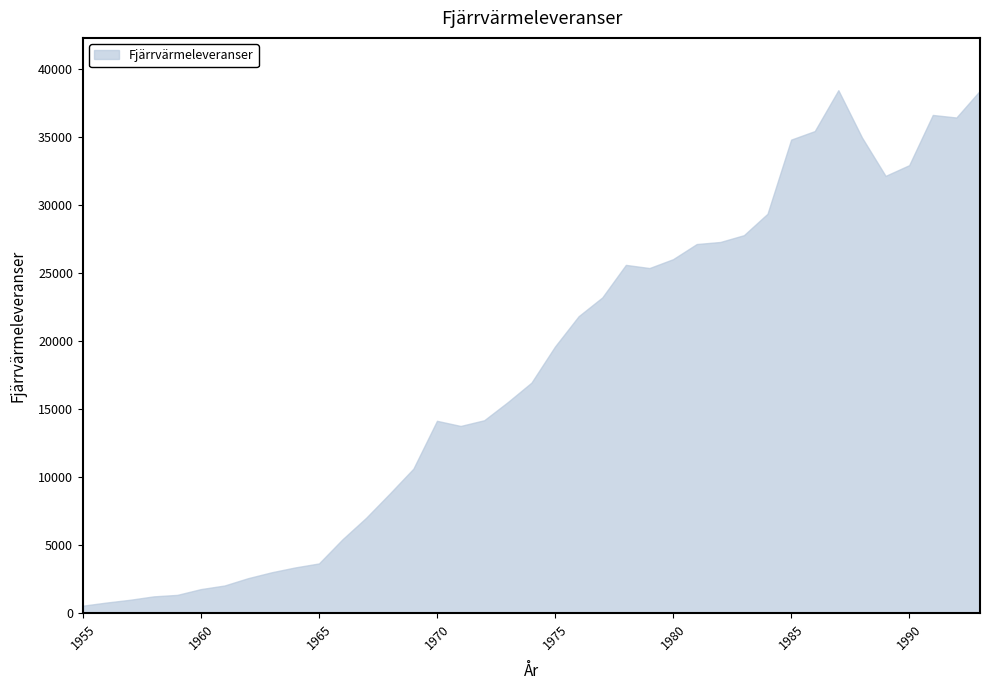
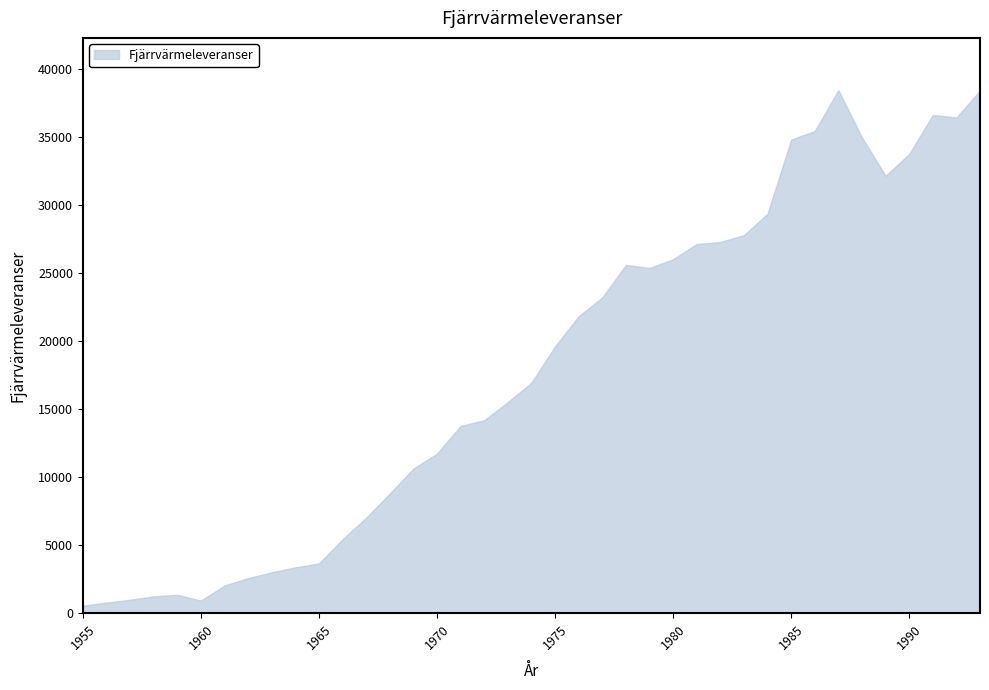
1960: 1800 -> 900
1970: 14100 -> 11700
1990: 32900 -> 33700
